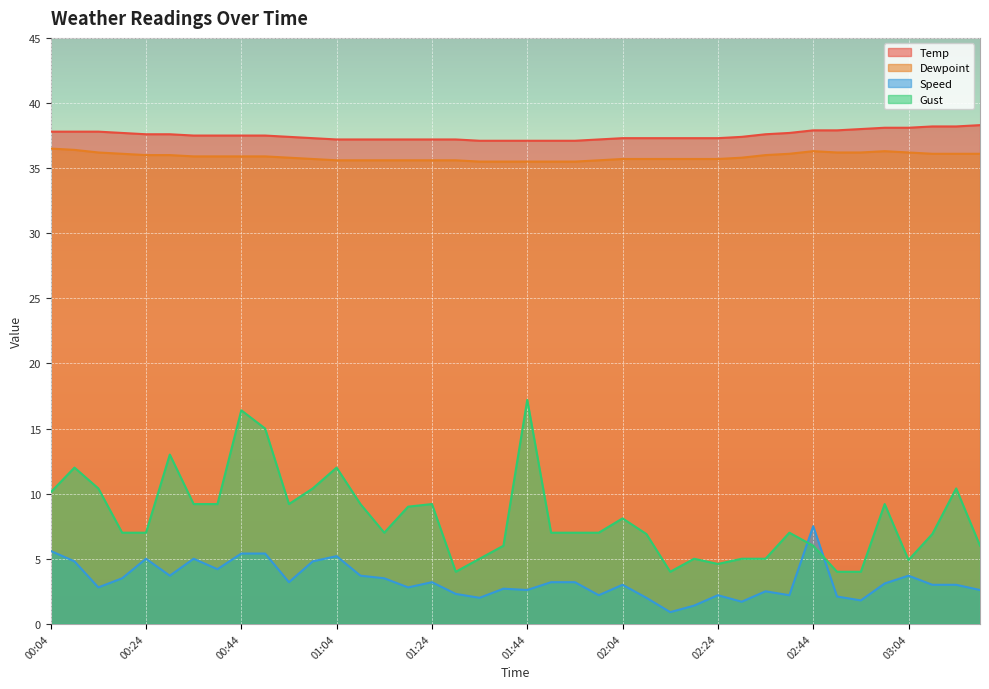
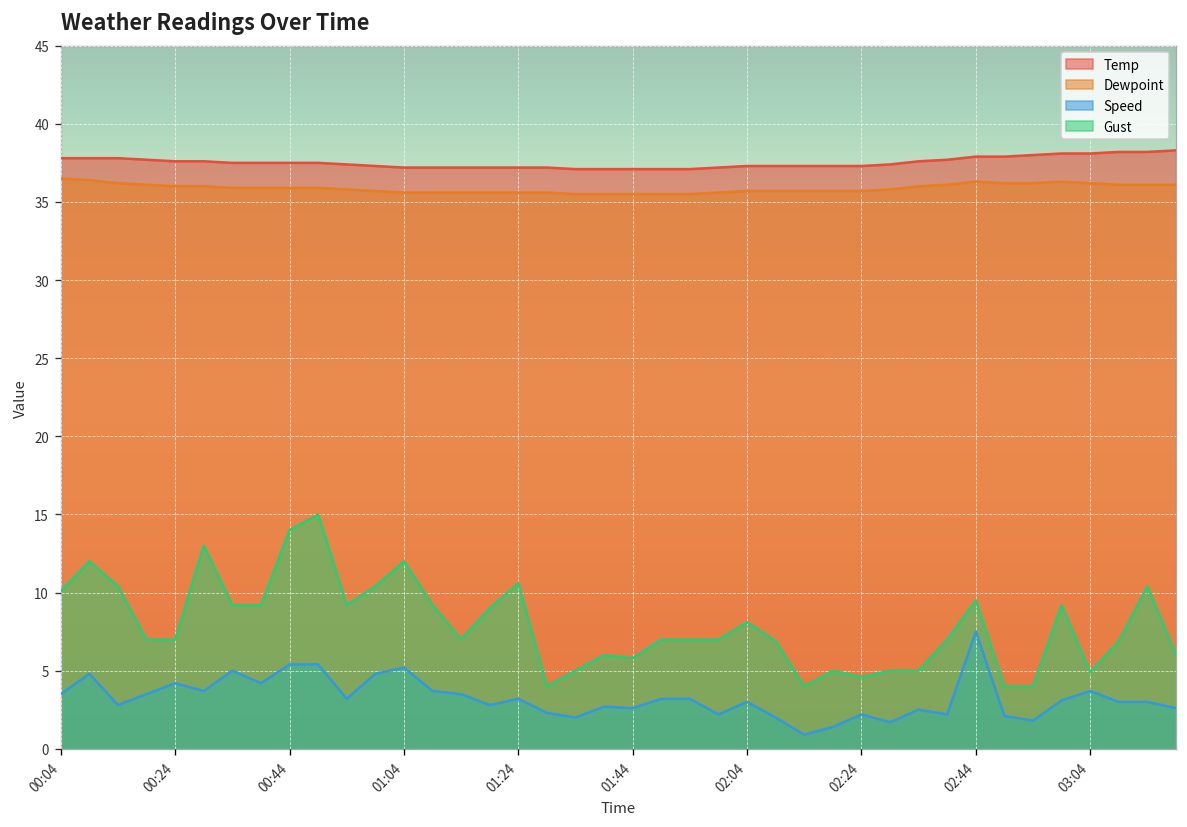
Speed, 00:04: 5.6 -> 3.5
Speed, 00:24: 5.0 -> 4.2
Gust, 00:44: 16.4 -> 14.0
Gust, 01:24: 9.2 -> 10.6
Gust, 01:44: 17.2 -> 5.8
Gust, 02:44: 6.0 -> 9.5
